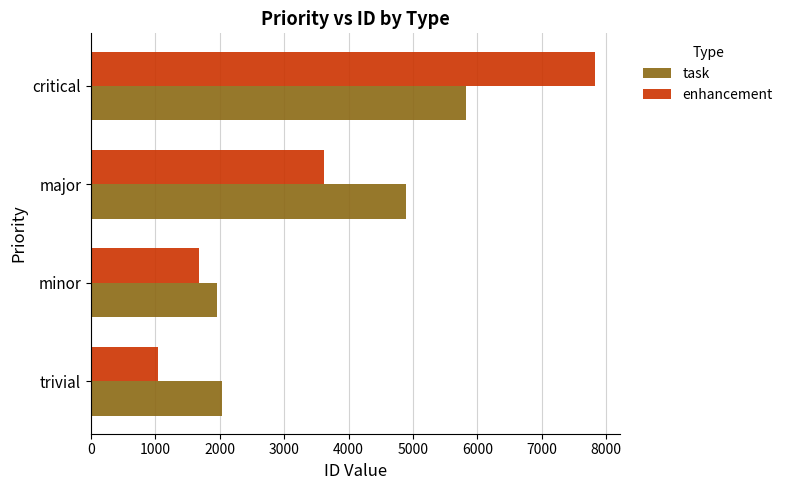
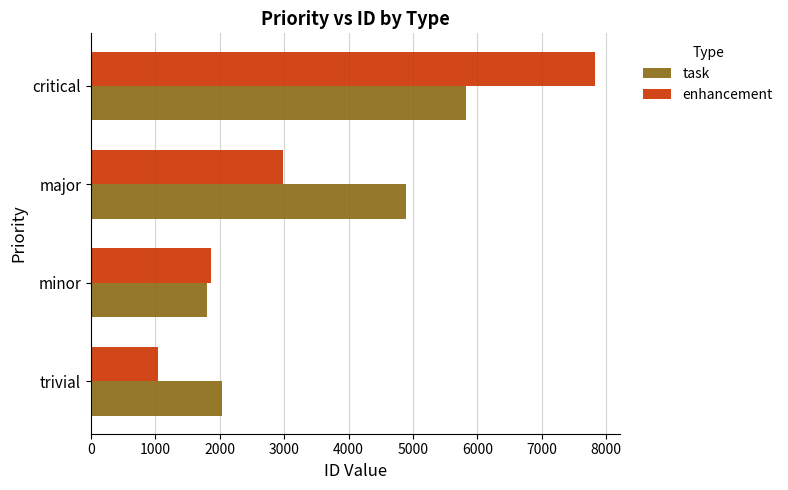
enhancement, major: 3600 -> 3000
enhancement, minor: 1700 -> 1900
task, minor: 2000 -> 1800
